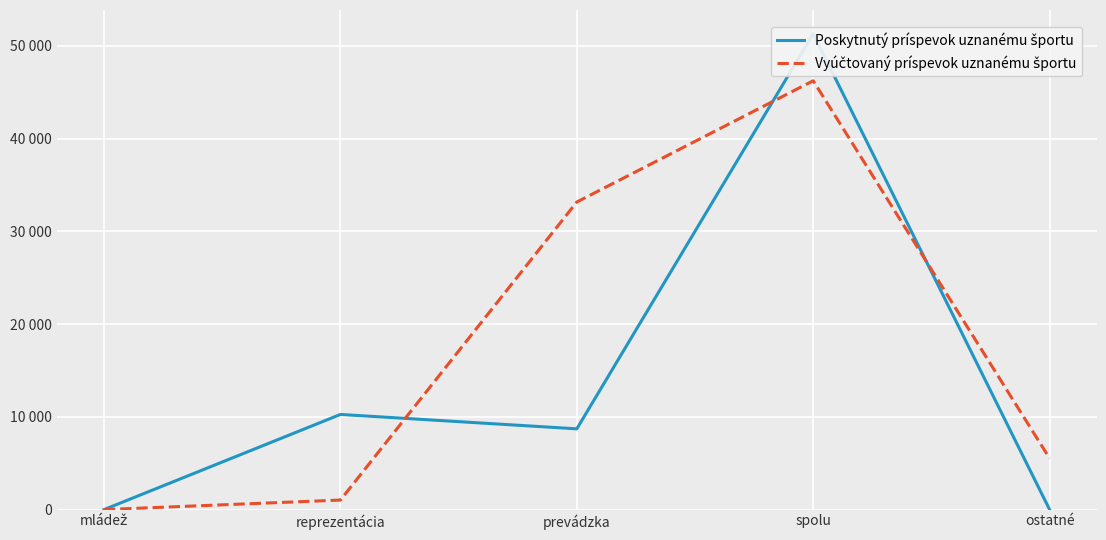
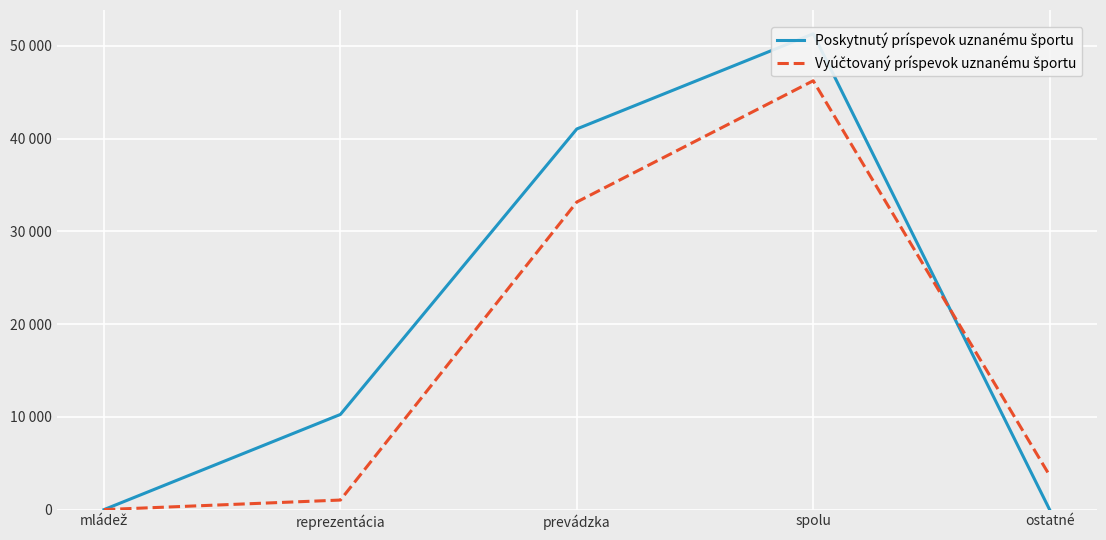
Poskytnutý príspevok uznanému športu, prevádzka: 9000 -> 41000
Vyúčtovaný príspevok uznanému športu, ostatné: 6000 -> 4000
